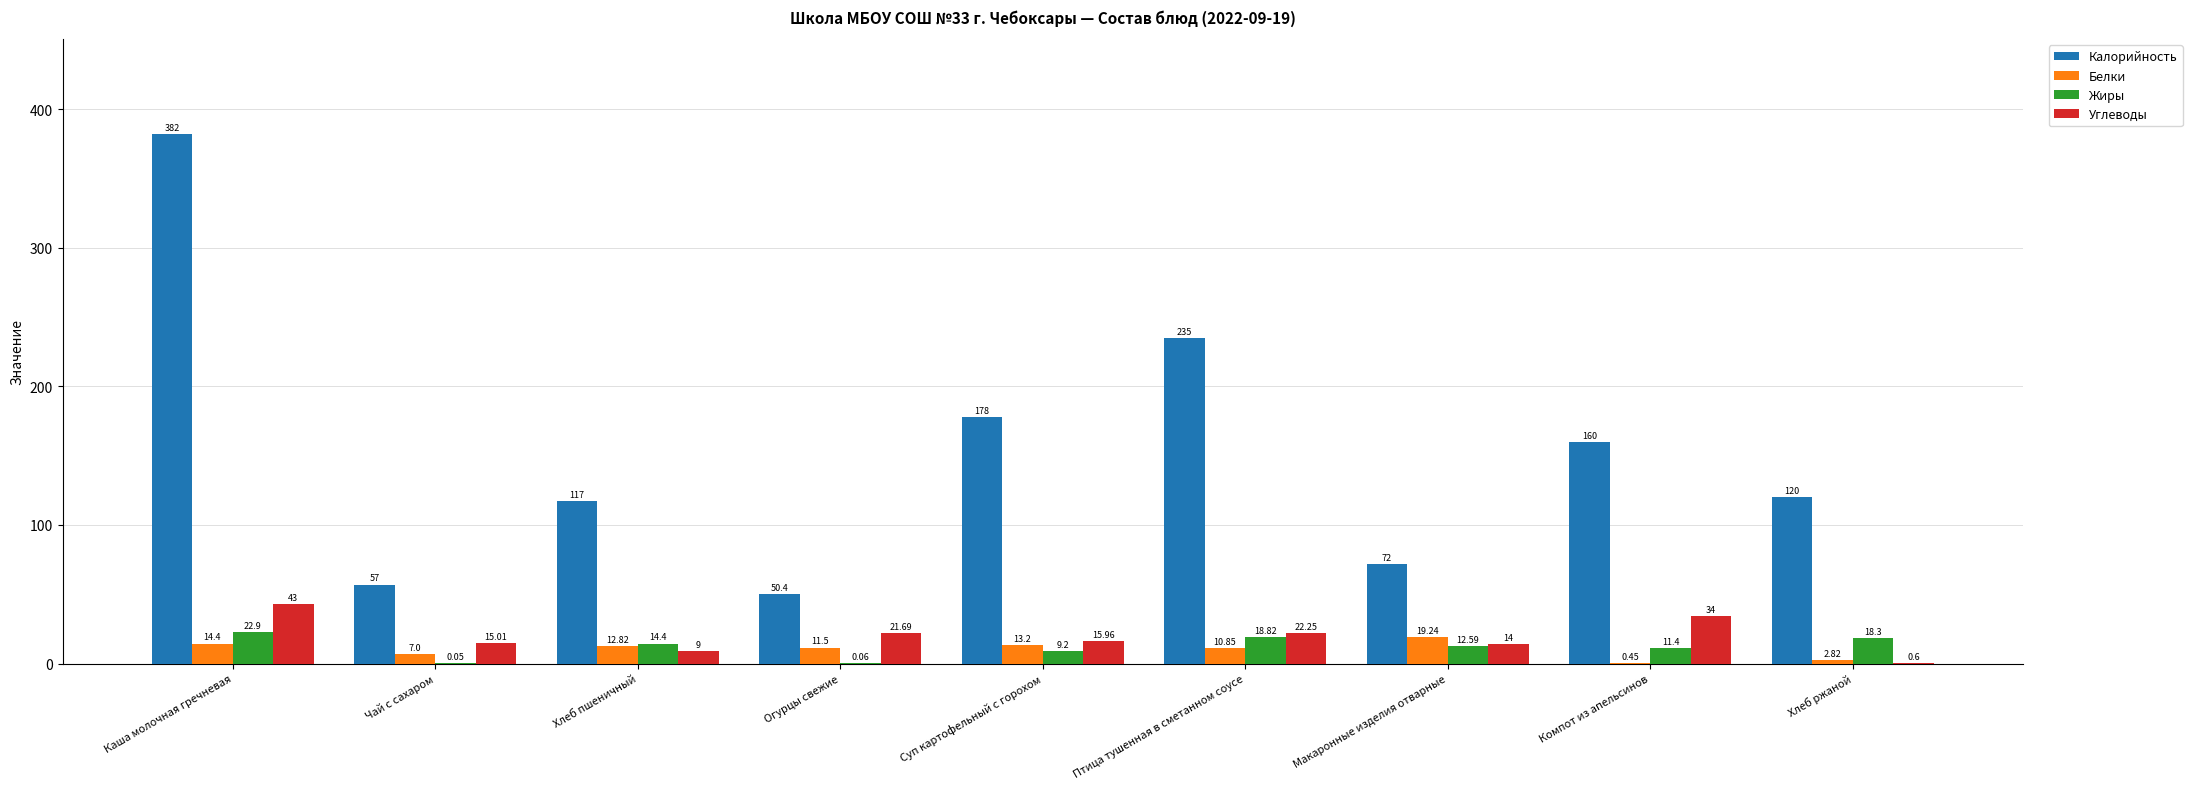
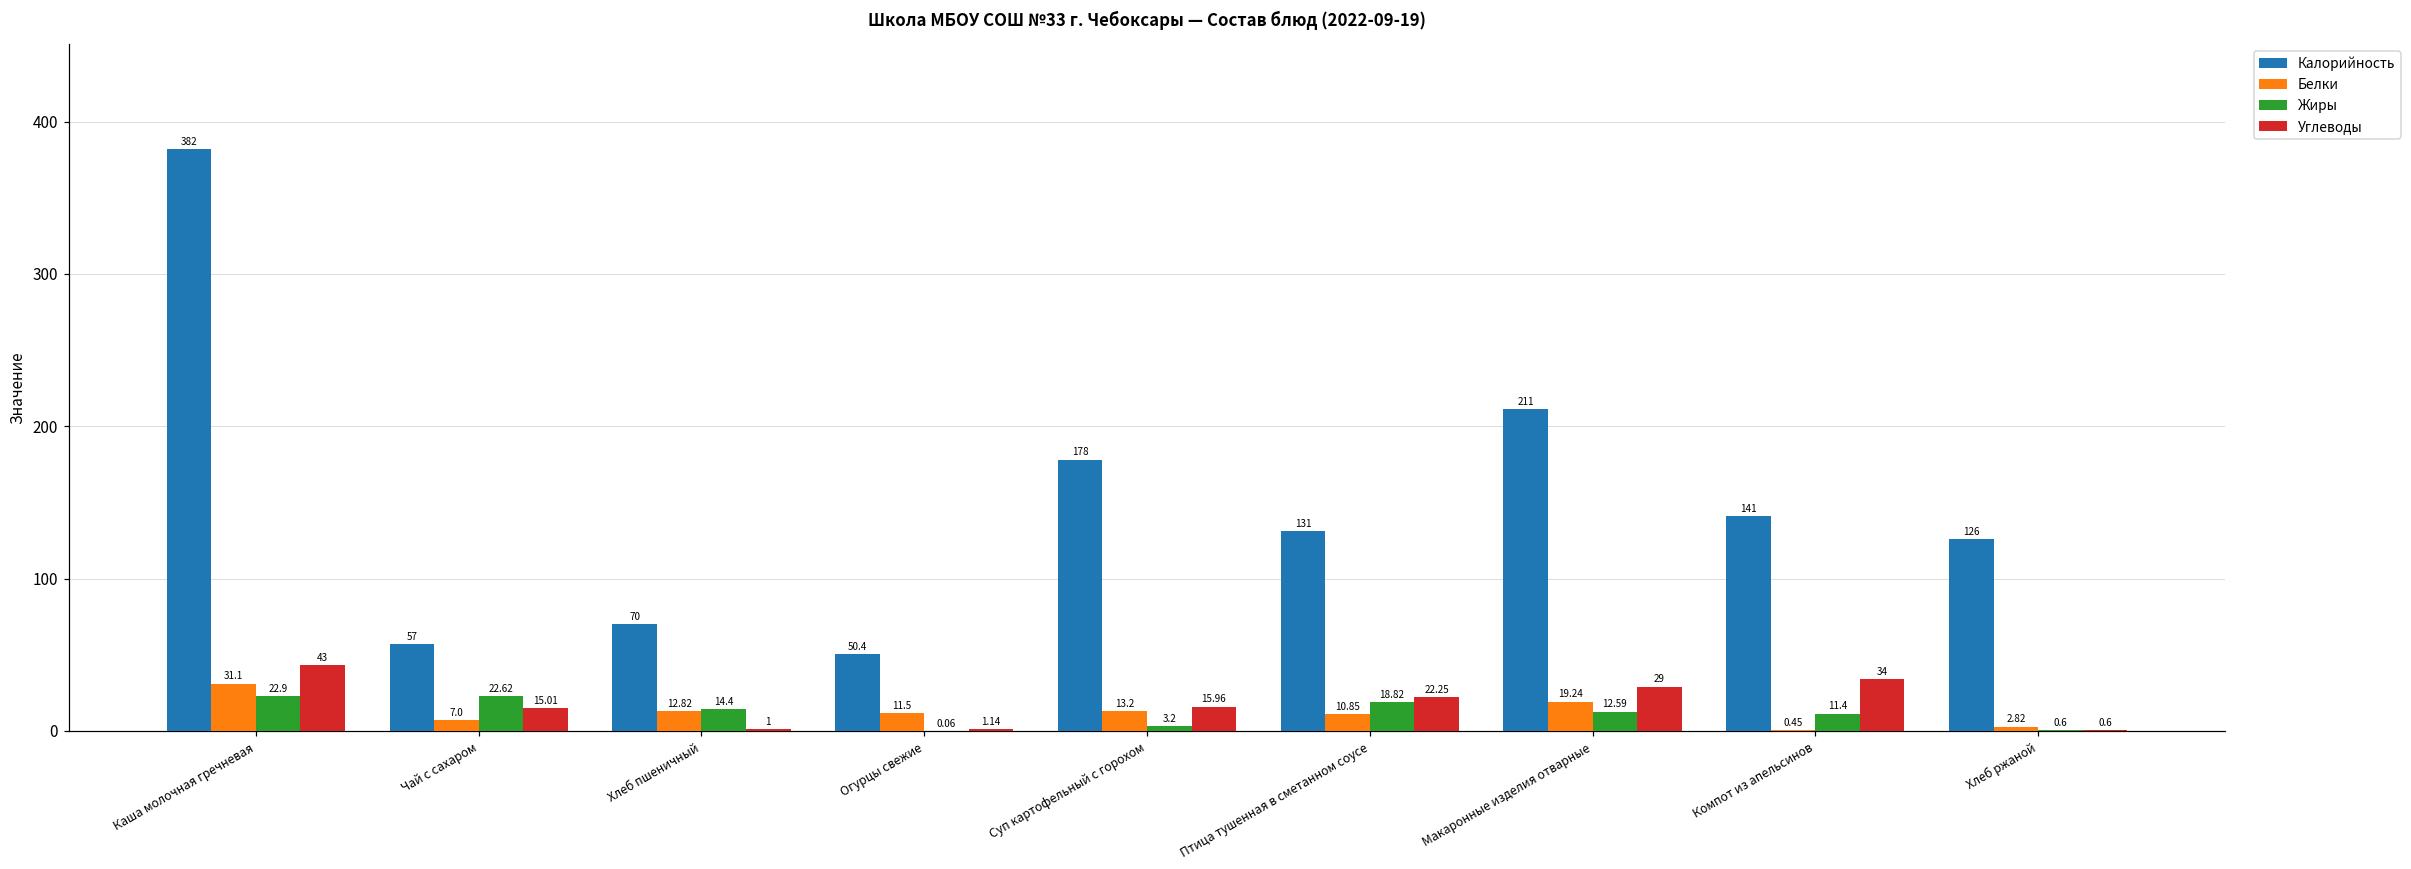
Белки, Каша молочная гречневая: 14.4 -> 31.1
Жиры, Чай с сахаром: 0.05 -> 22.62
Калорийность, Хлеб пшеничный: 117 -> 70
Углеводы, Хлеб пшеничный: 9 -> 1
Углеводы, Огурцы свежие: 21.69 -> 1.14
Жиры, Суп картофельный с горохом: 9.2 -> 3.2
Калорийность, Птица тушенная в сметанном соусе: 235 -> 131
Калорийность, Макаронные изделия отварные: 72 -> 211
Углеводы, Макаронные изделия отварные: 14 -> 29
Калорийность, Компот из апельсинов: 160 -> 141
Калорийность, Хлеб ржаной: 120 -> 126
Жиры, Хлеб ржаной: 18.3 -> 0.6
